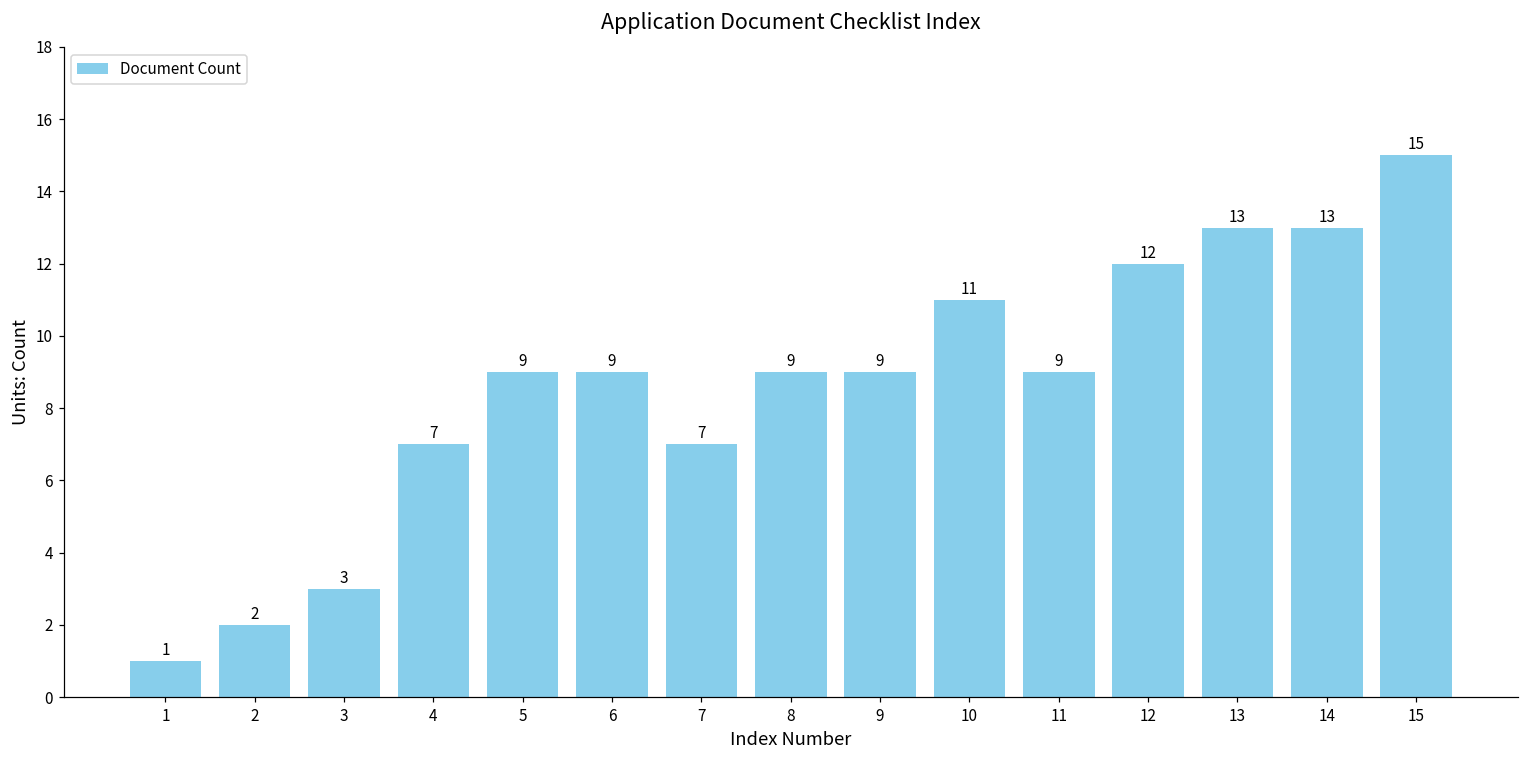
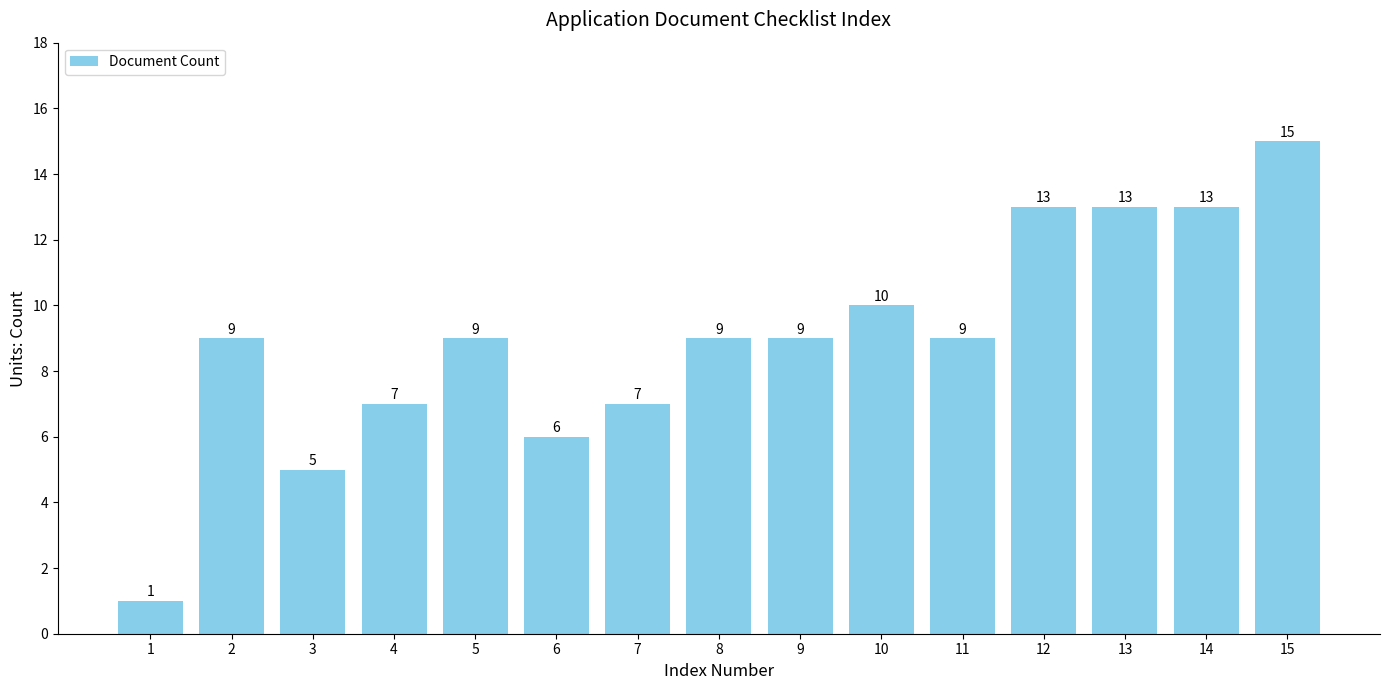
2: 2 -> 9
3: 3 -> 5
6: 9 -> 6
10: 11 -> 10
12: 12 -> 13
